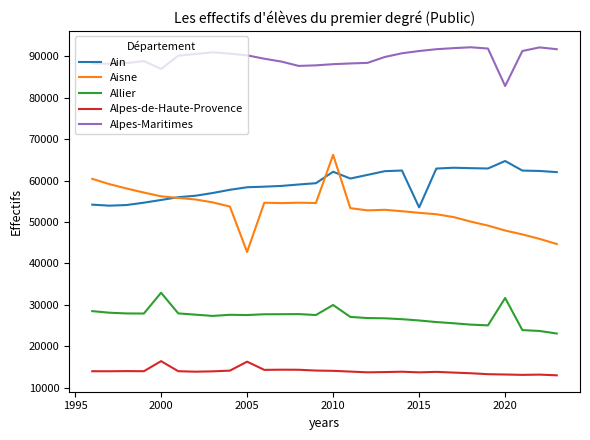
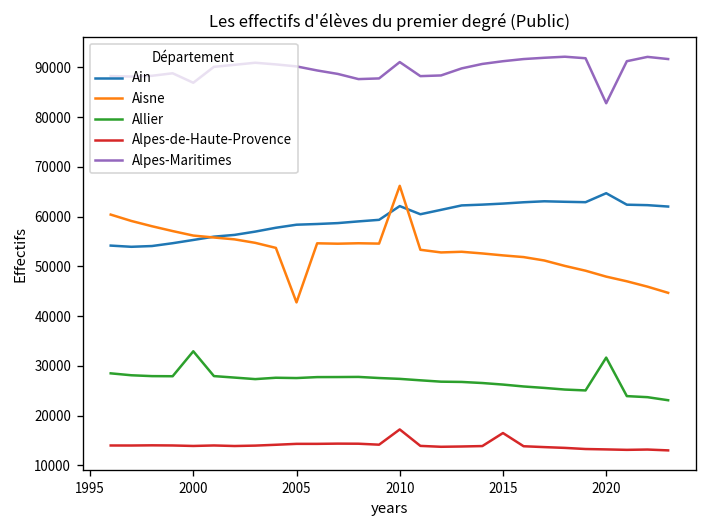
Alpes-de-Haute-Provence, 2000: 16000 -> 14000
Alpes-de-Haute-Provence, 2005: 16000 -> 14000
Allier, 2010: 30000 -> 27000
Alpes-de-Haute-Provence, 2010: 14000 -> 17000
Alpes-Maritimes, 2010: 88000 -> 91000
Ain, 2015: 54000 -> 63000
Alpes-de-Haute-Provence, 2015: 14000 -> 17000
